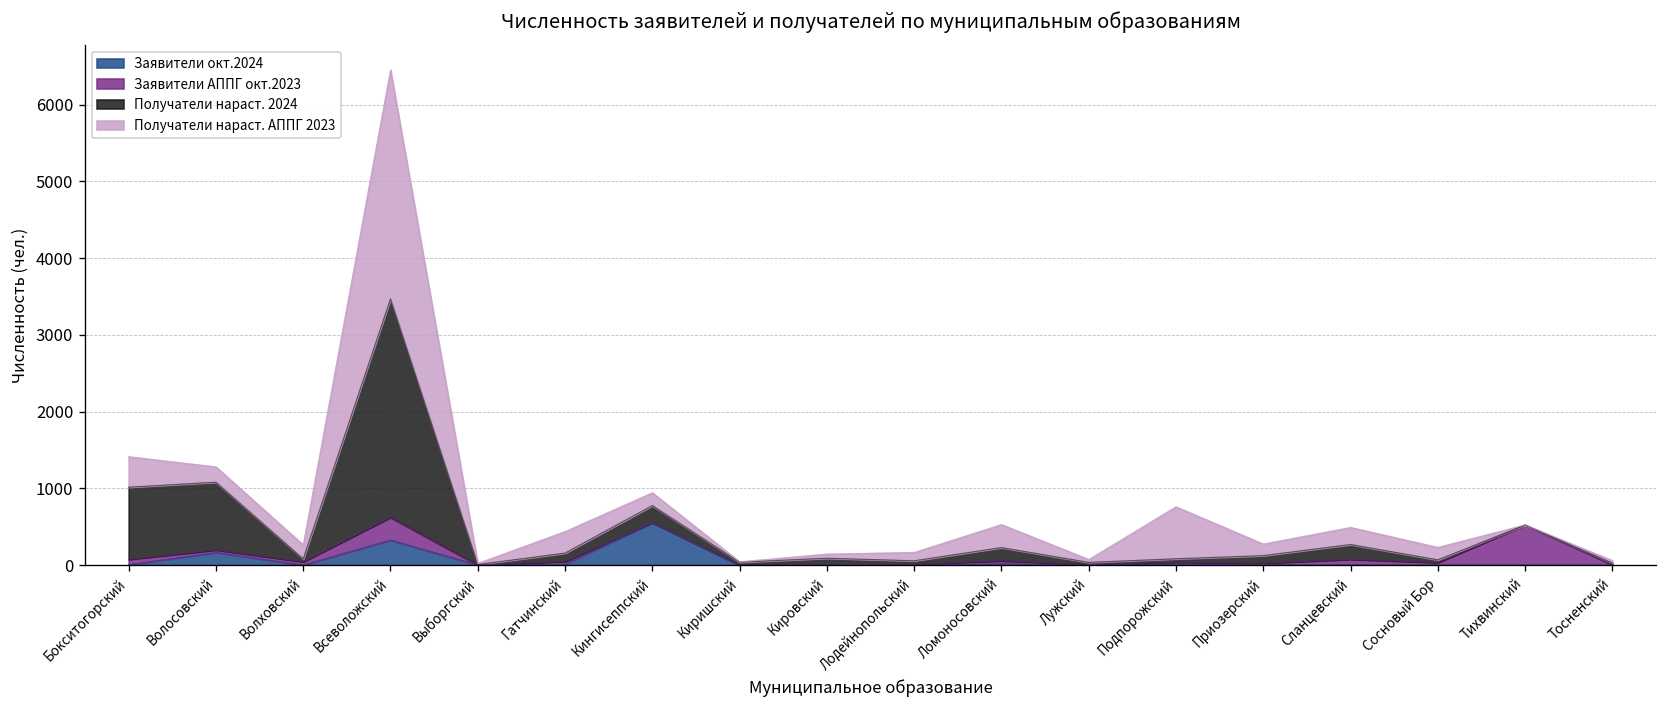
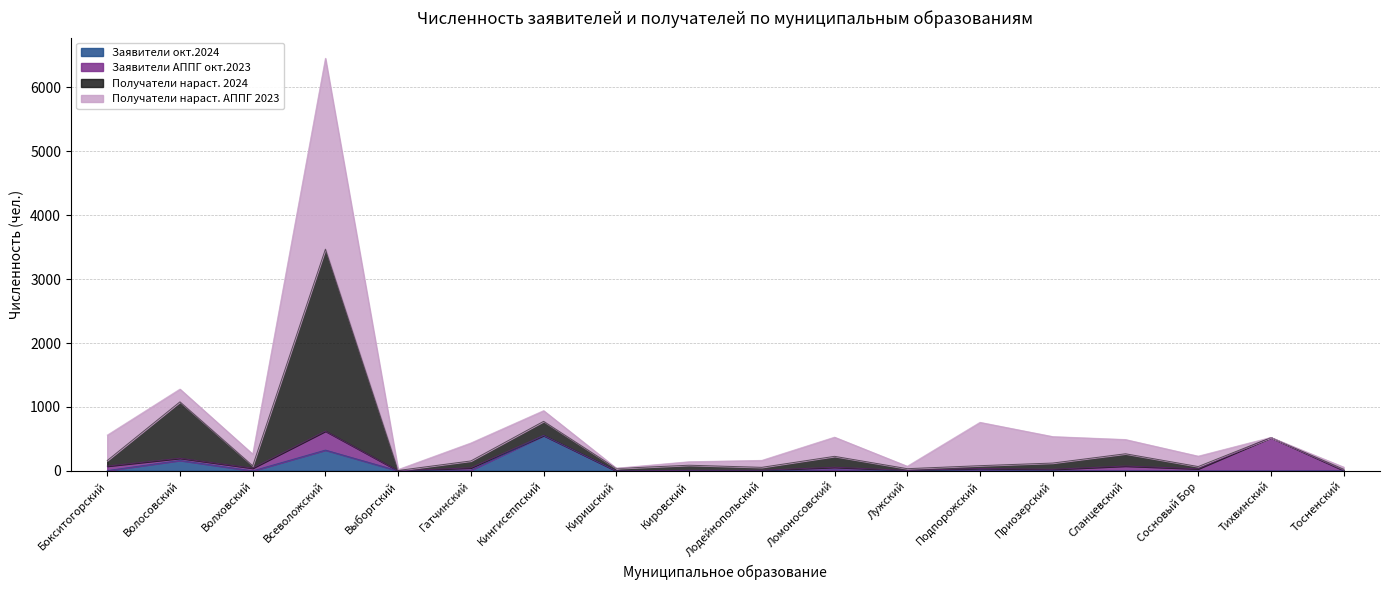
Получатели нараст. 2024, Бокситогорский: 900 -> 100
Получатели нараст. АППГ 2023, Приозерский: 200 -> 400
